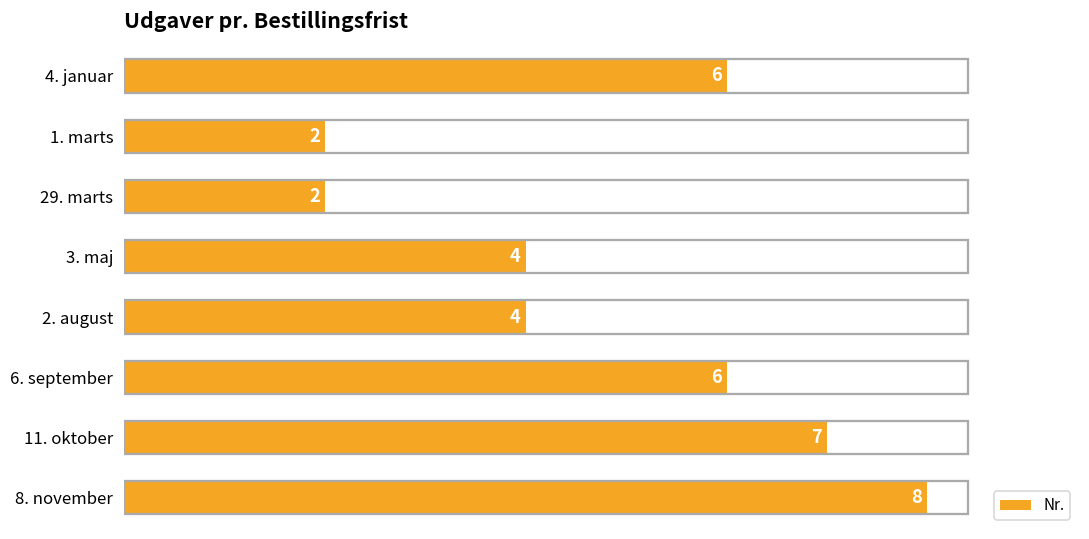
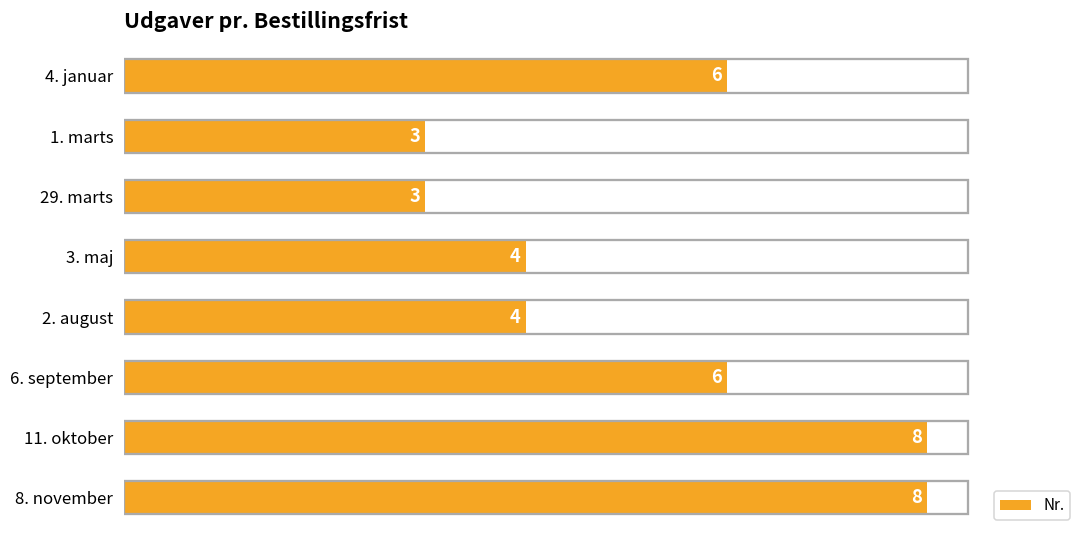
1. marts: 2 -> 3
29. marts: 2 -> 3
11. oktober: 7 -> 8
